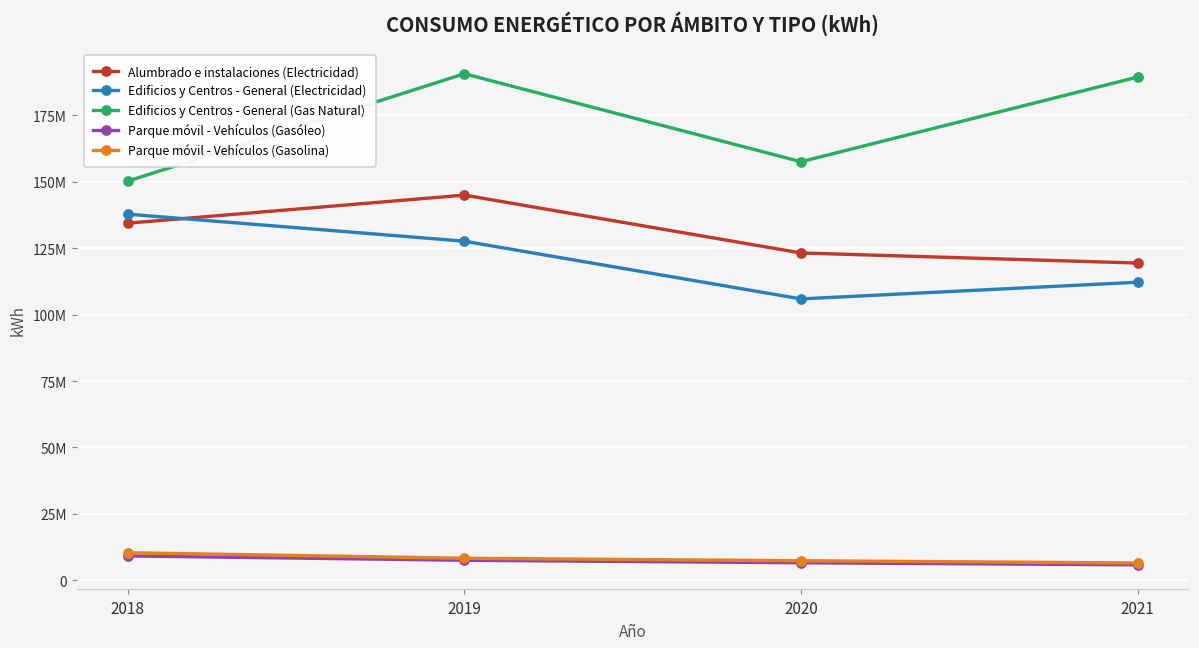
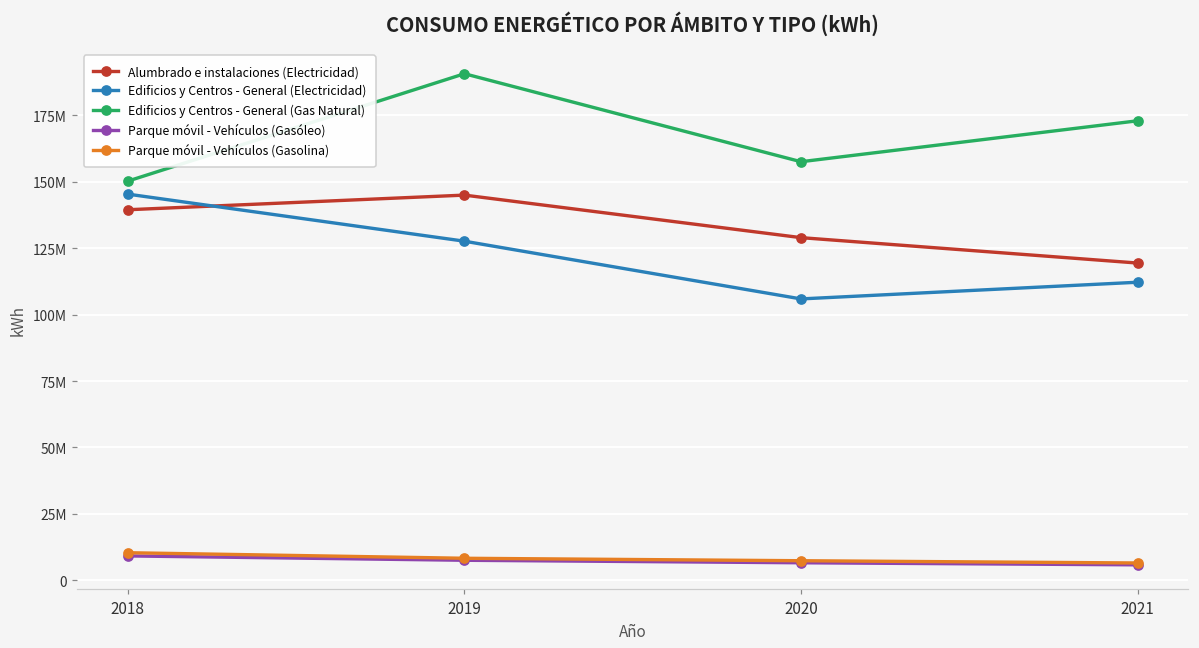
Alumbrado e instalaciones (Electricidad), 2018: 134000000 -> 139000000
Edificios y Centros - General (Electricidad), 2018: 138000000 -> 145000000
Alumbrado e instalaciones (Electricidad), 2020: 123000000 -> 129000000
Edificios y Centros - General (Gas Natural), 2021: 189000000 -> 173000000
